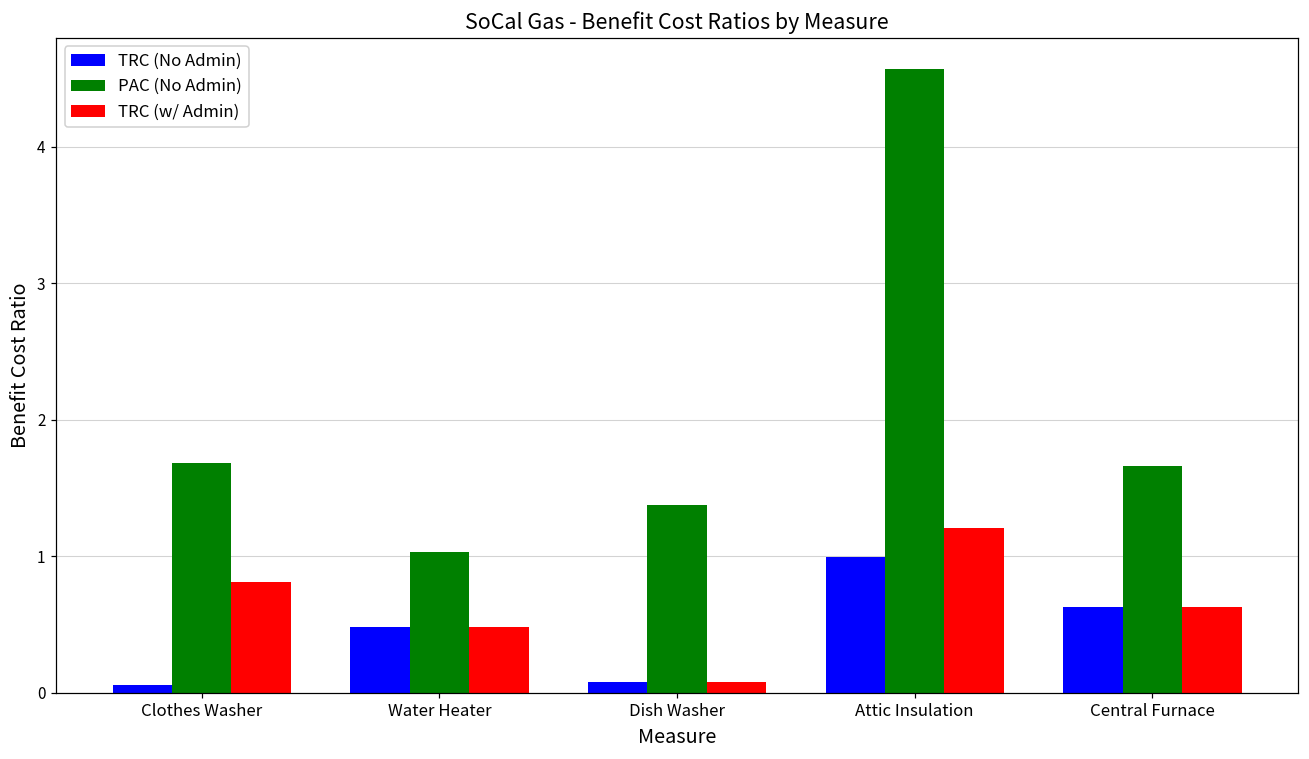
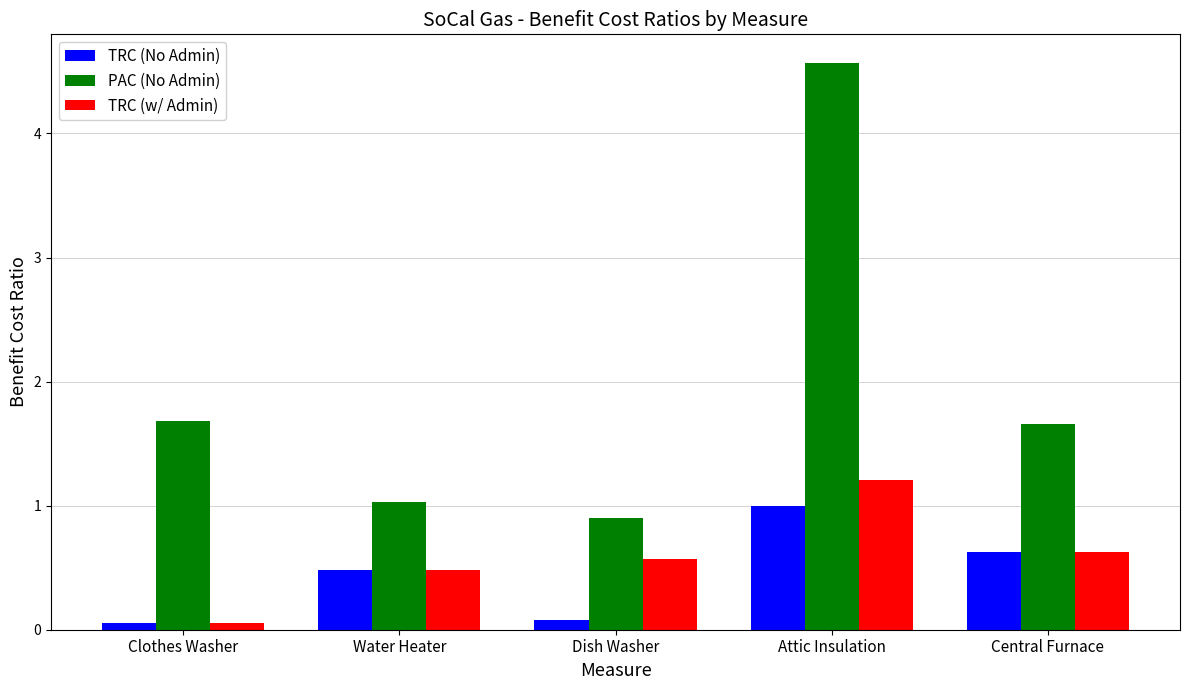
TRC (w/ Admin), Clothes Washer: 0.81 -> 0.05
PAC (No Admin), Dish Washer: 1.38 -> 0.90
TRC (w/ Admin), Dish Washer: 0.08 -> 0.57
